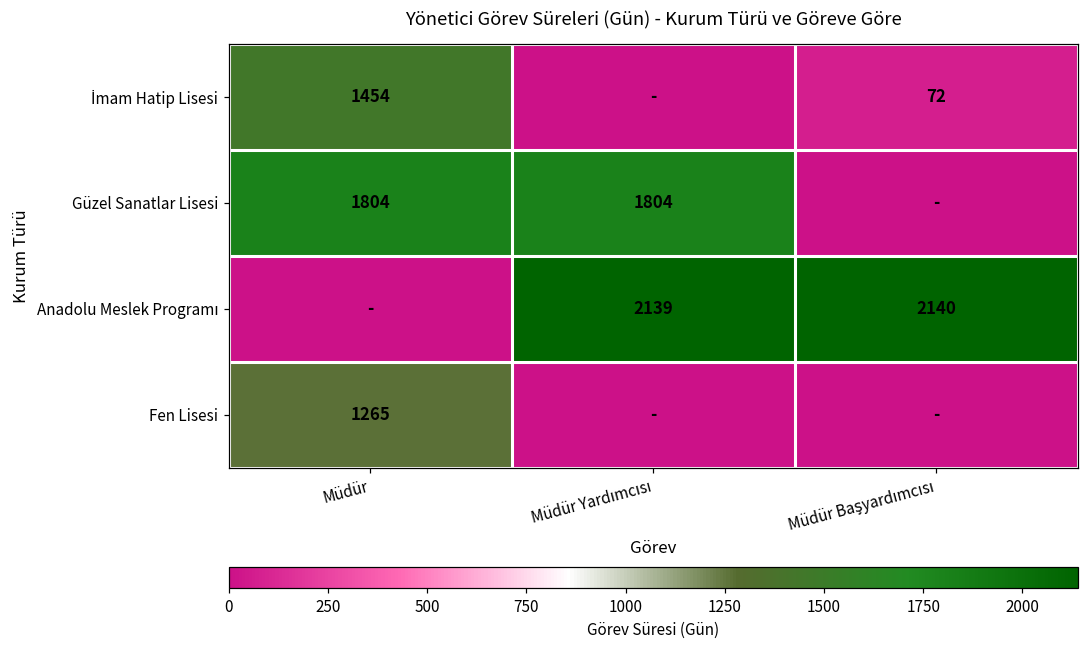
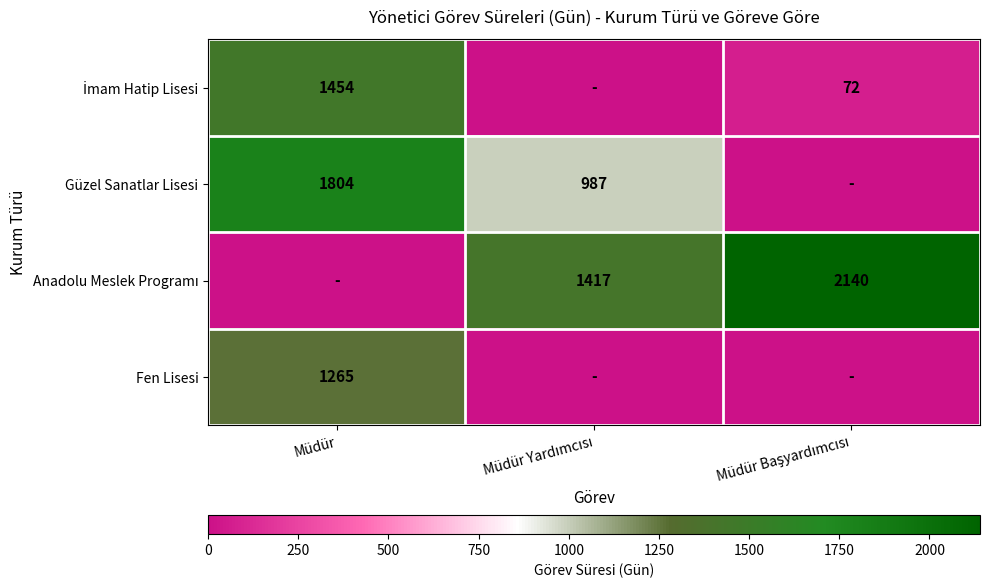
Güzel Sanatlar Lisesi, Müdür Yardımcısı: 1804 -> 987
Anadolu Meslek Programı, Müdür Yardımcısı: 2139 -> 1417
